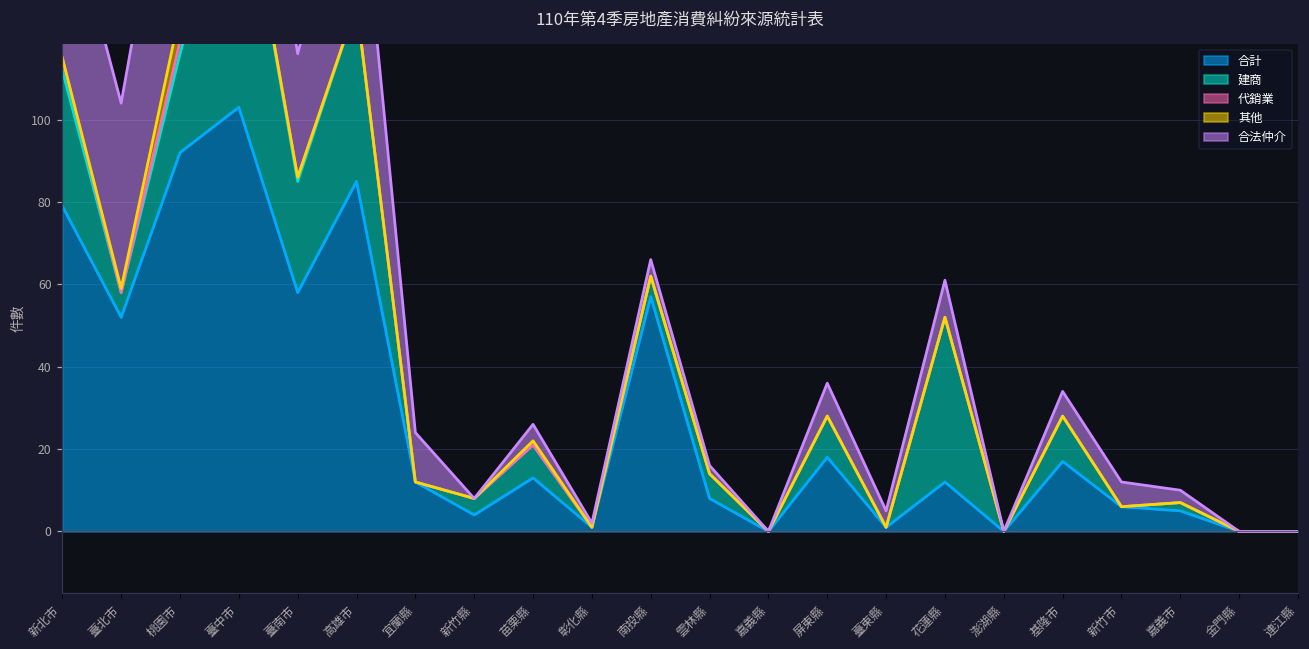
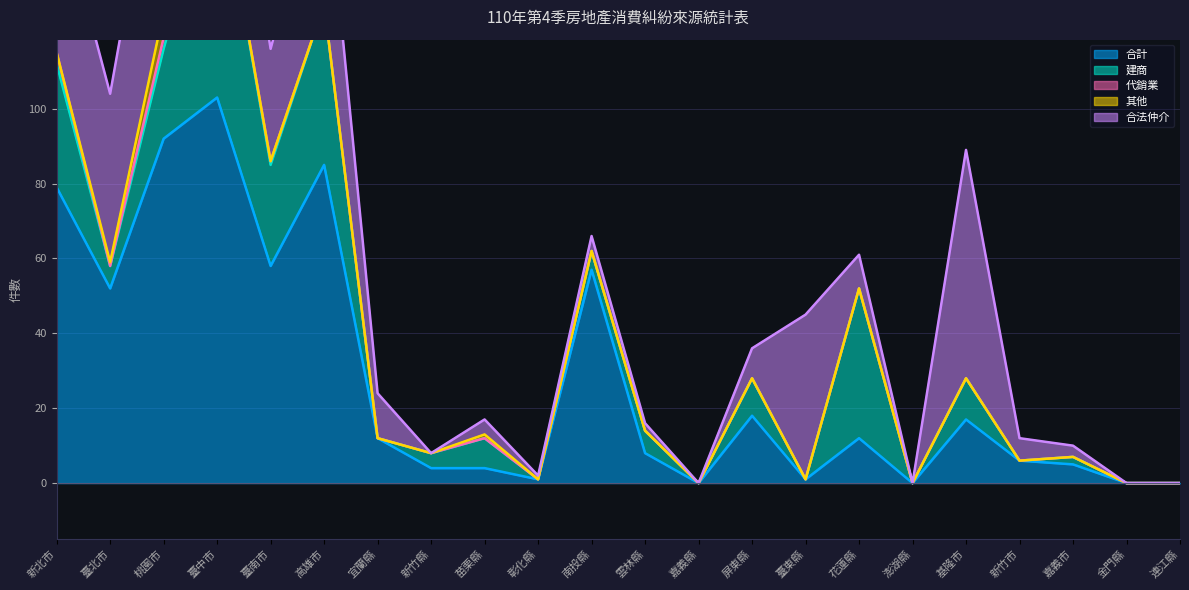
合計, 苗栗縣: 13 -> 4
合法仲介, 臺東縣: 4 -> 44
合法仲介, 基隆市: 6 -> 61
